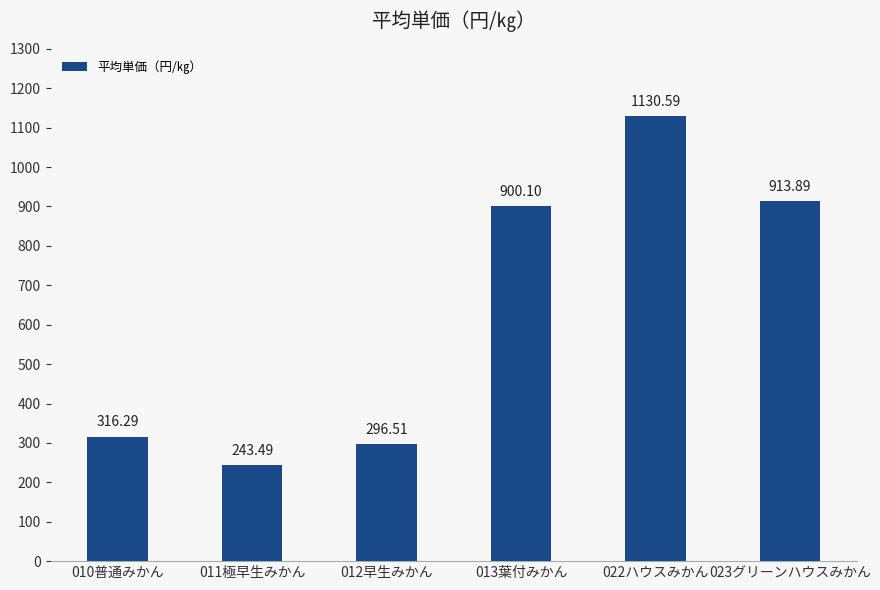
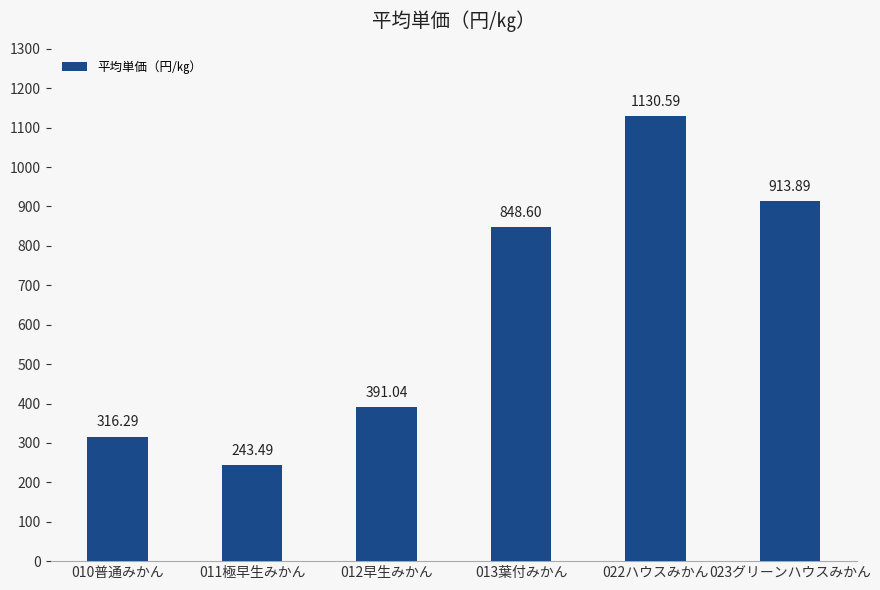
012早生みかん: 296.51 -> 391.04
013葉付みかん: 900.10 -> 848.60
